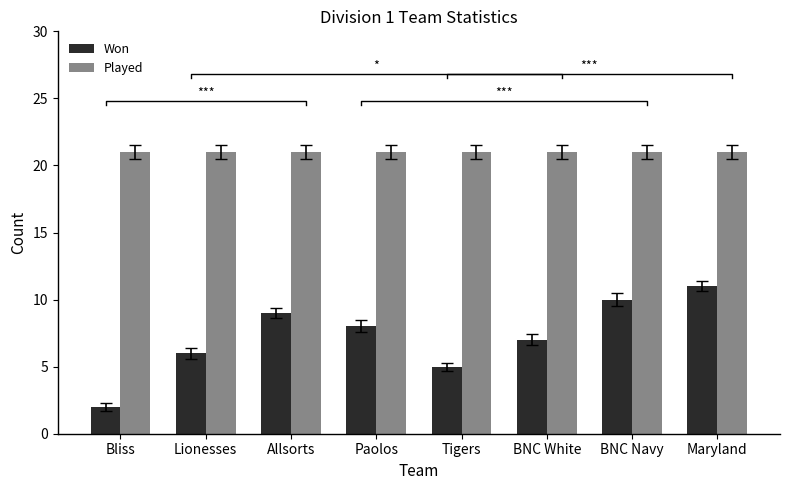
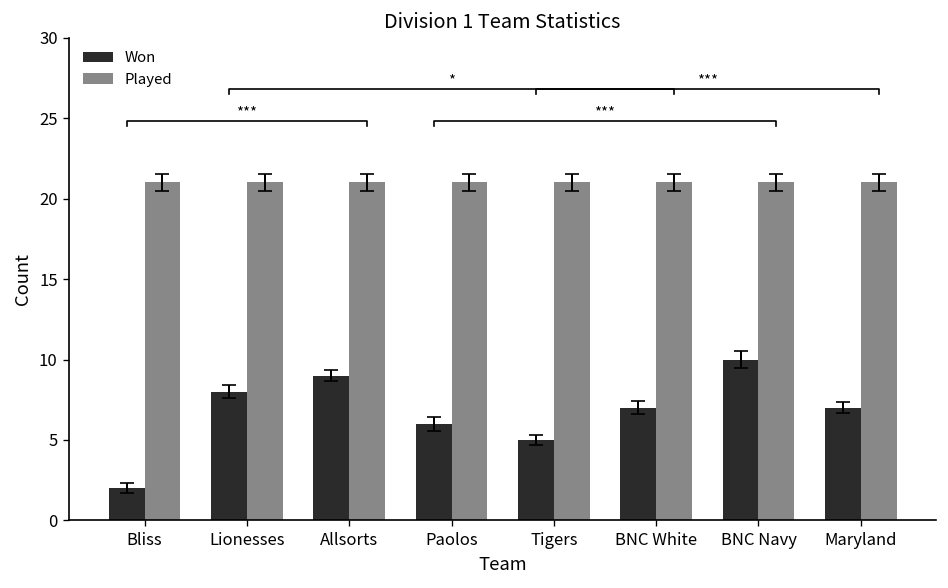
Won, Lionesses: 6 -> 8
Won, Paolos: 8 -> 6
Won, Maryland: 11 -> 7
